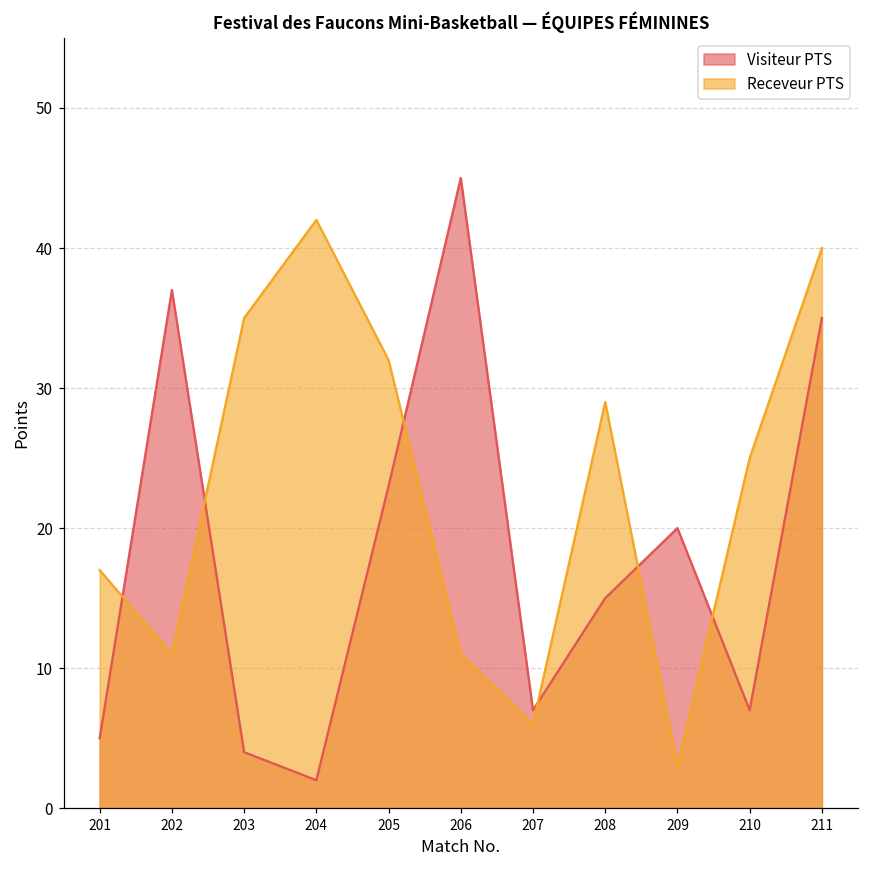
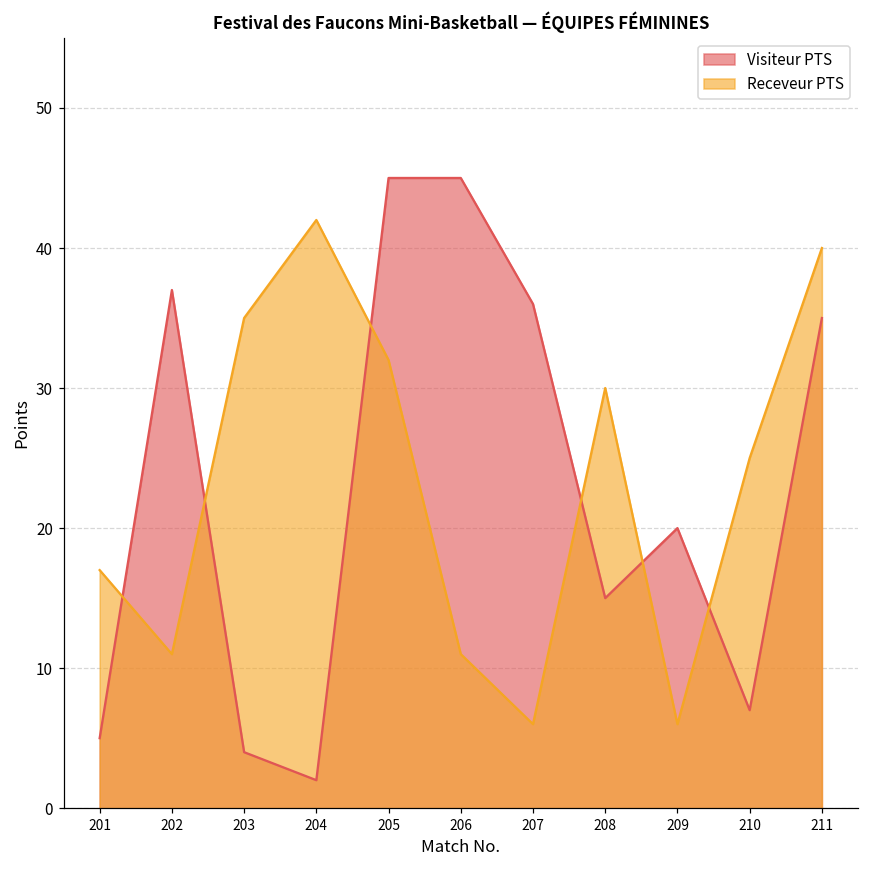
Visiteur PTS, 205: 23 -> 45
Visiteur PTS, 207: 7 -> 36
Receveur PTS, 208: 29 -> 30
Receveur PTS, 209: 3 -> 6
